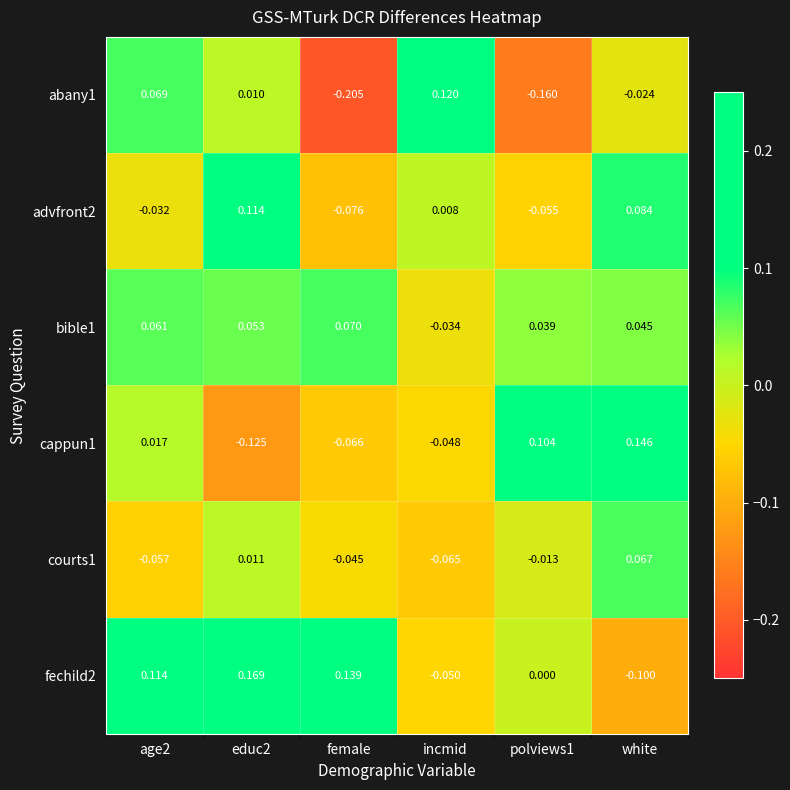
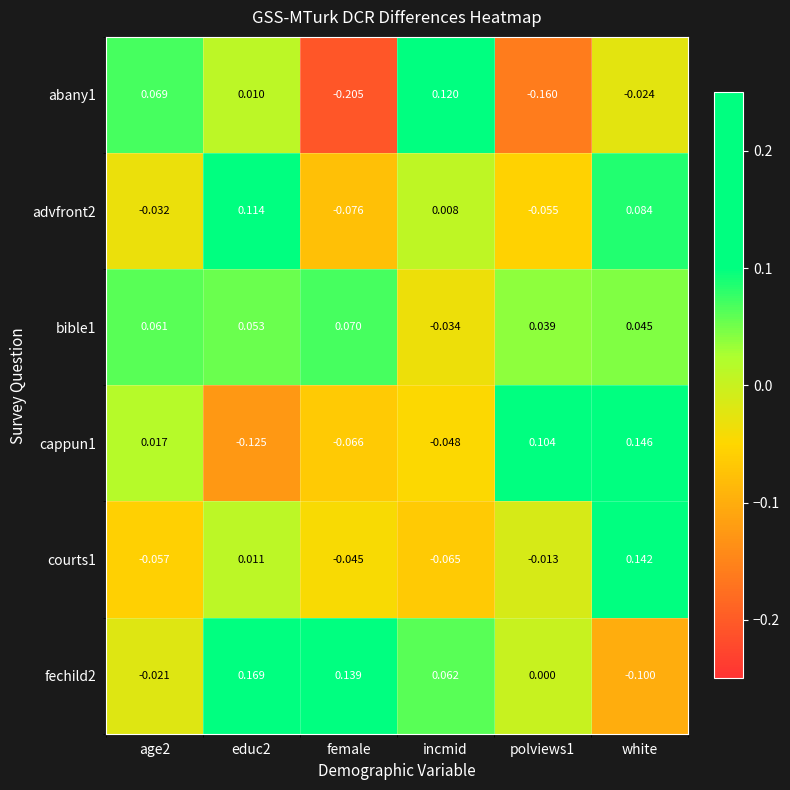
courts1, white: 0.067 -> 0.142
fechild2, age2: 0.114 -> -0.021
fechild2, incmid: -0.050 -> 0.062
